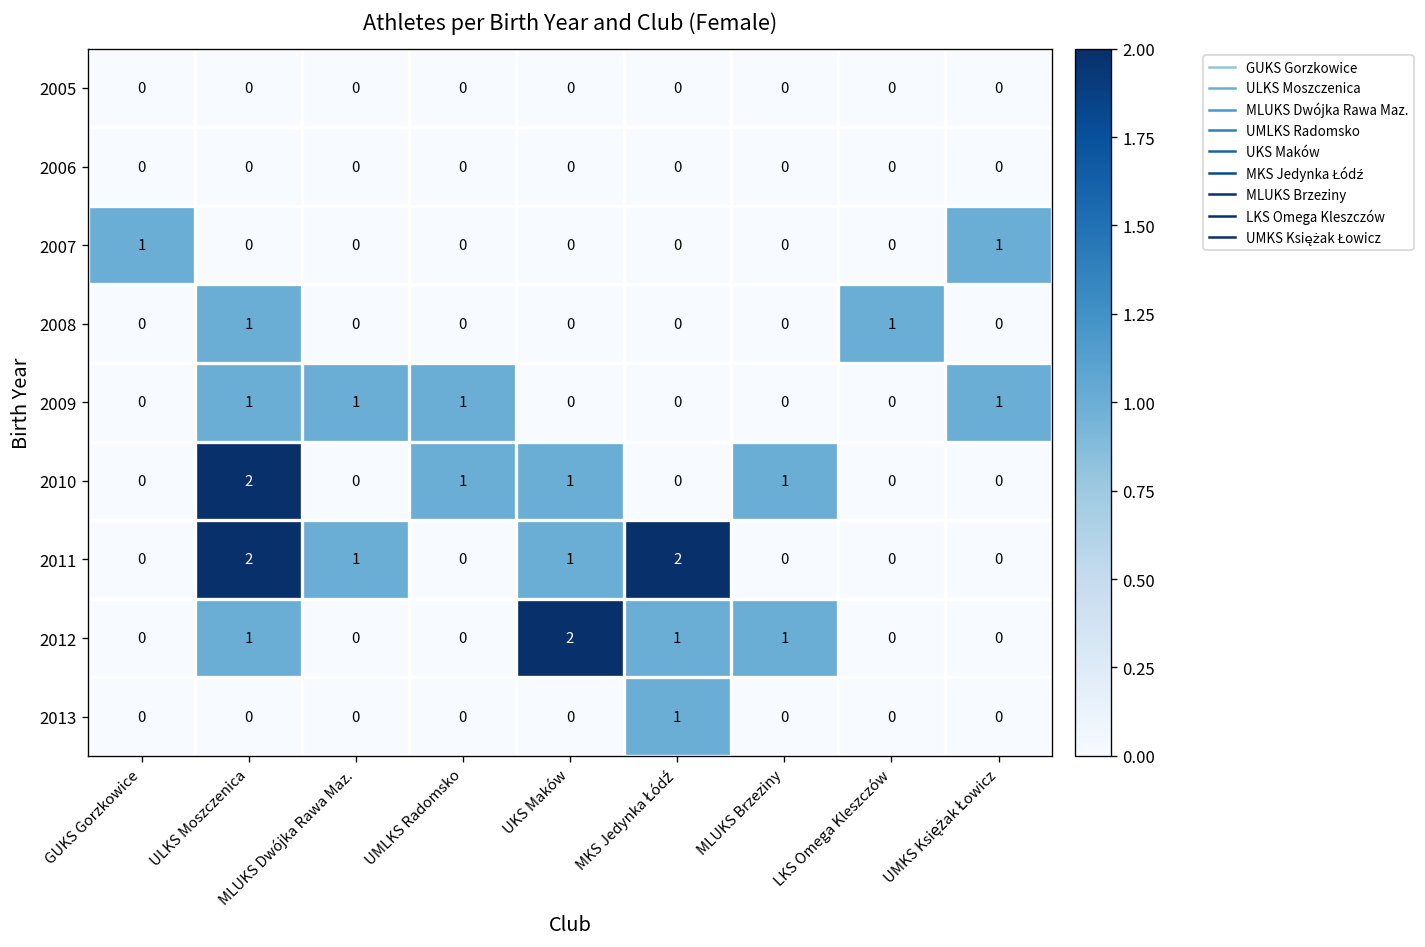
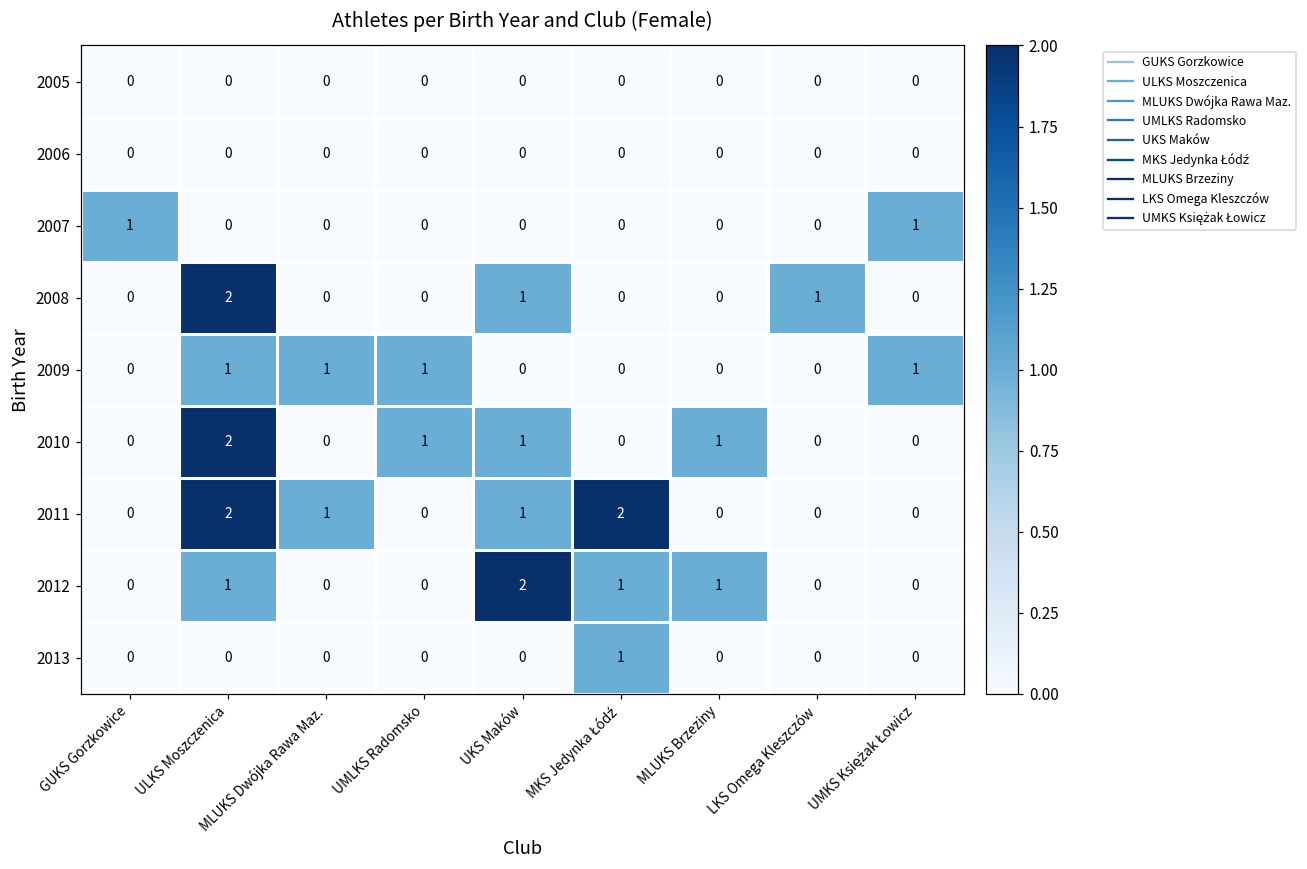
2008, ULKS Moszczenica: 1 -> 2
2008, UKS Maków: 0 -> 1
